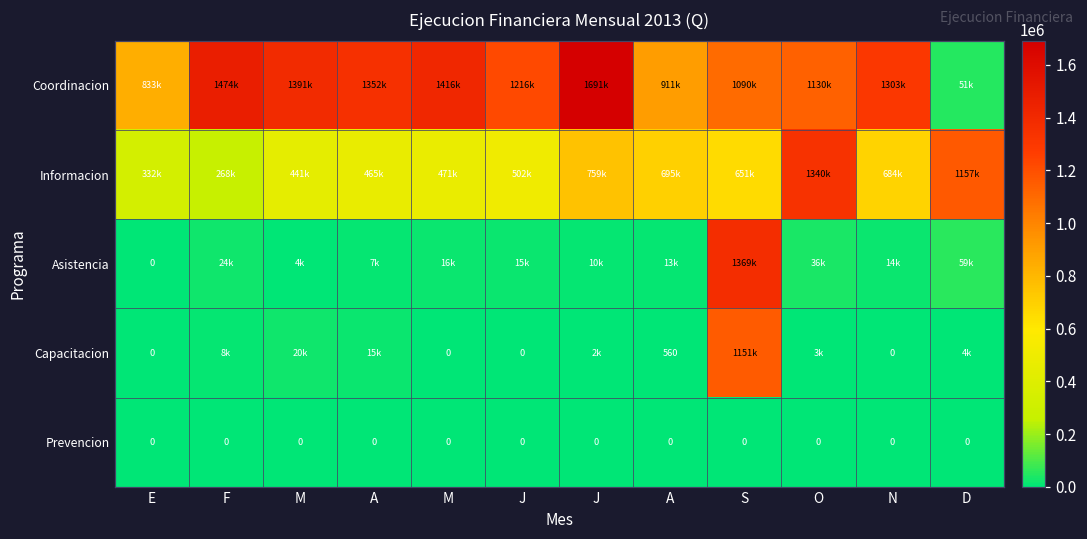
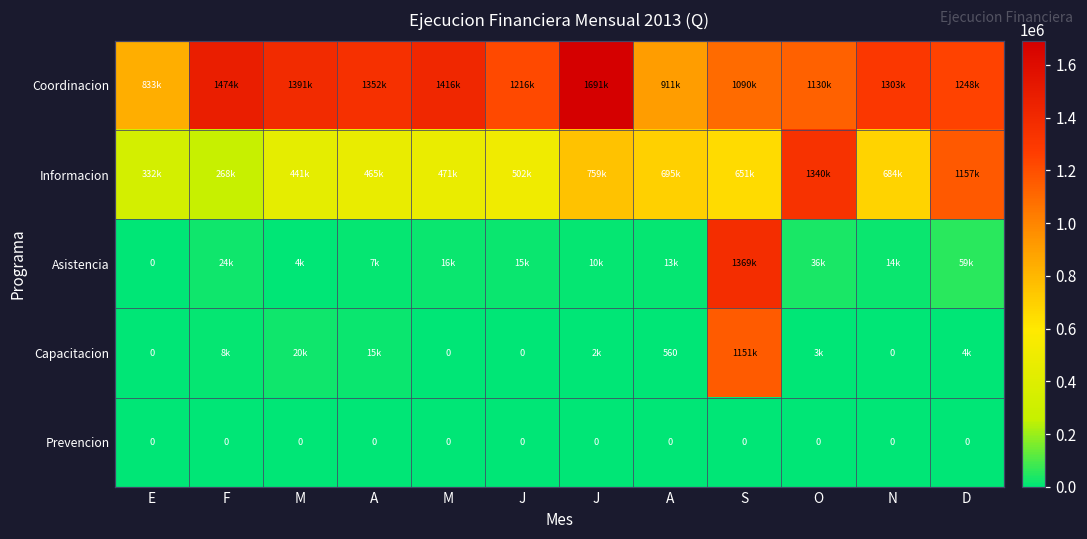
Coordinacion, D: 51k -> 1248k
